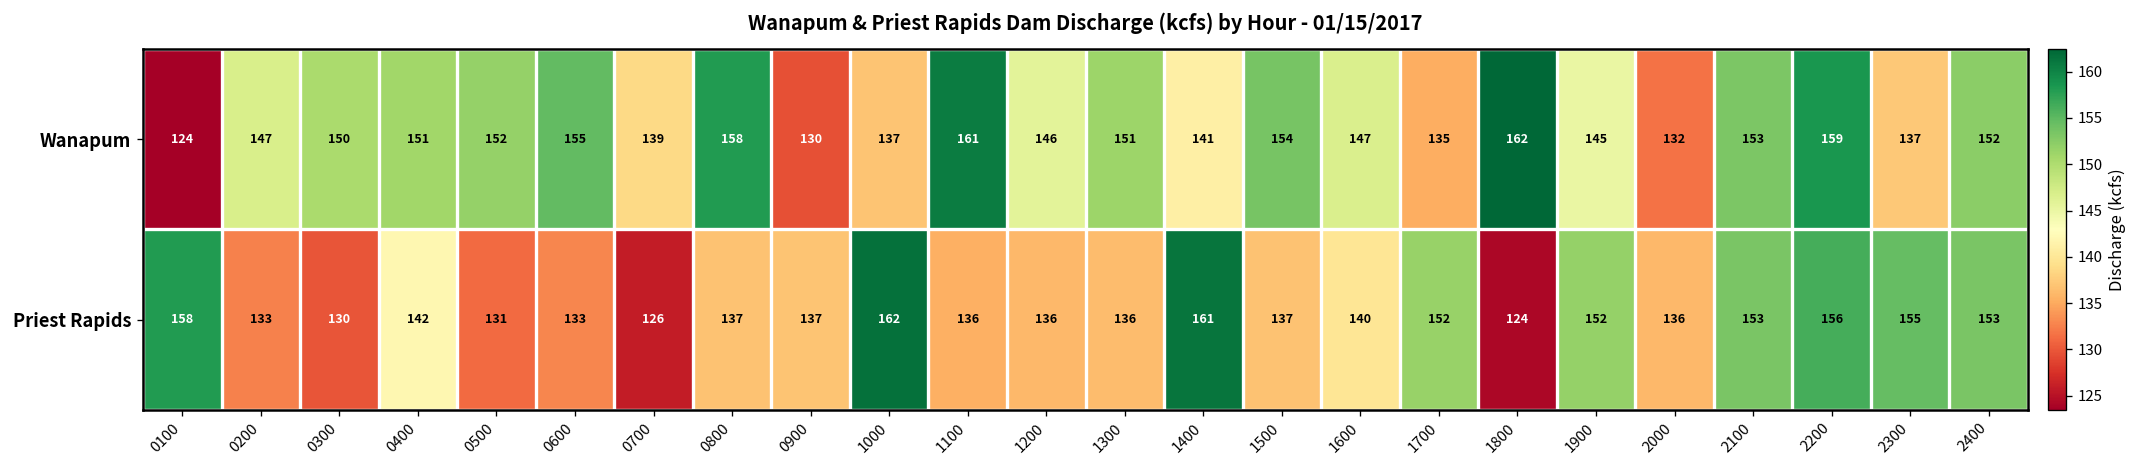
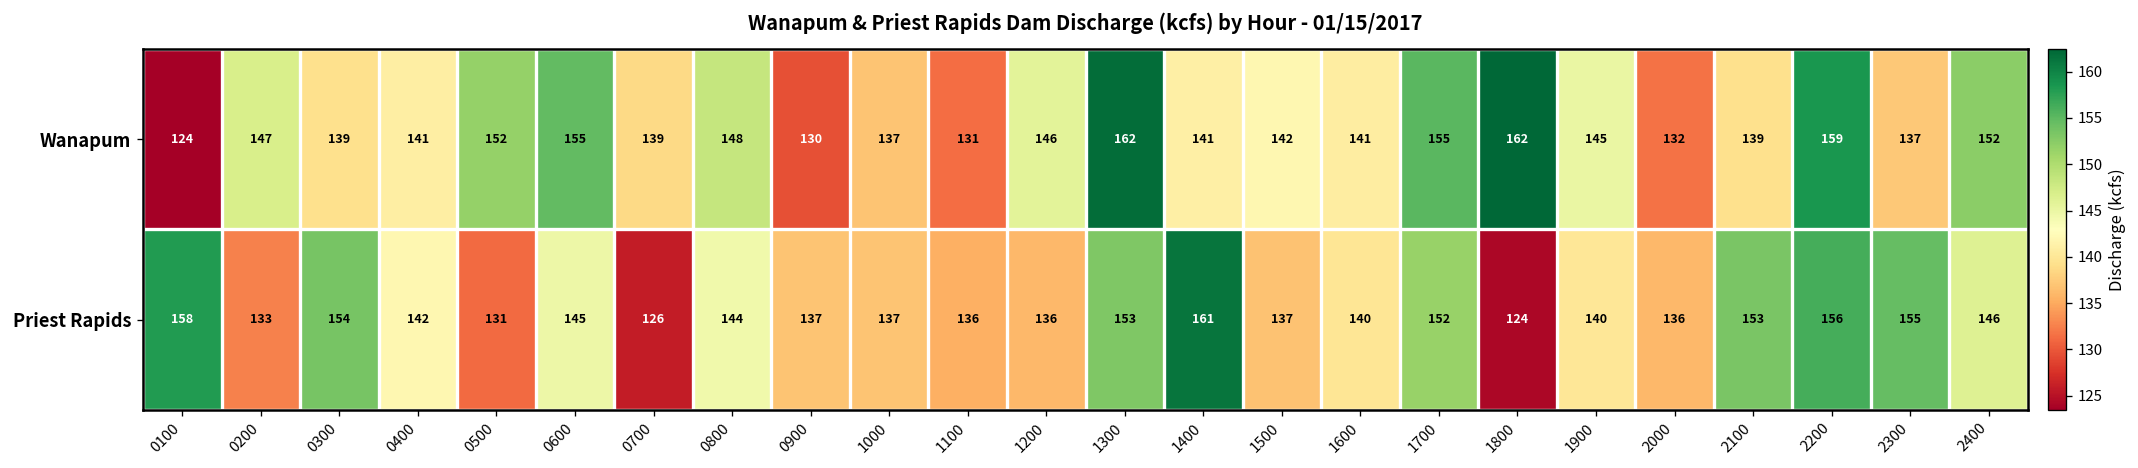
Wanapum, 0300: 150 -> 139
Wanapum, 0400: 151 -> 141
Wanapum, 0800: 158 -> 148
Wanapum, 1100: 161 -> 131
Wanapum, 1300: 151 -> 162
Wanapum, 1500: 154 -> 142
Wanapum, 1600: 147 -> 141
Wanapum, 1700: 135 -> 155
Wanapum, 2100: 153 -> 139
Priest Rapids, 0300: 130 -> 154
Priest Rapids, 0600: 133 -> 145
Priest Rapids, 0800: 137 -> 144
Priest Rapids, 1000: 162 -> 137
Priest Rapids, 1300: 136 -> 153
Priest Rapids, 1900: 152 -> 140
Priest Rapids, 2400: 153 -> 146
